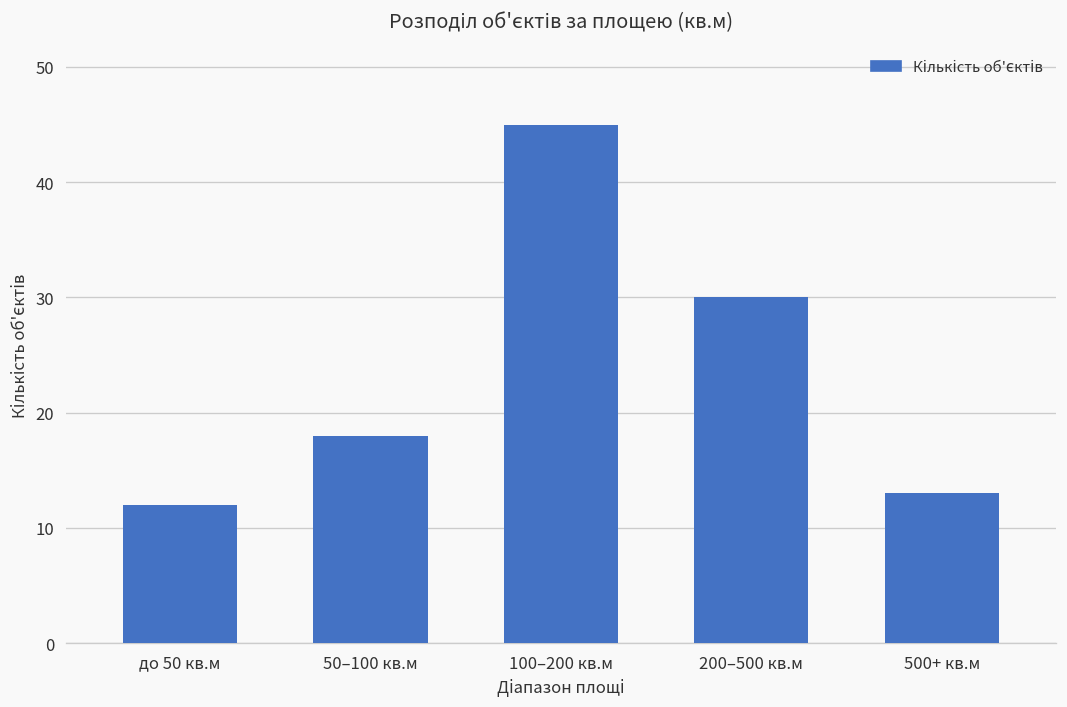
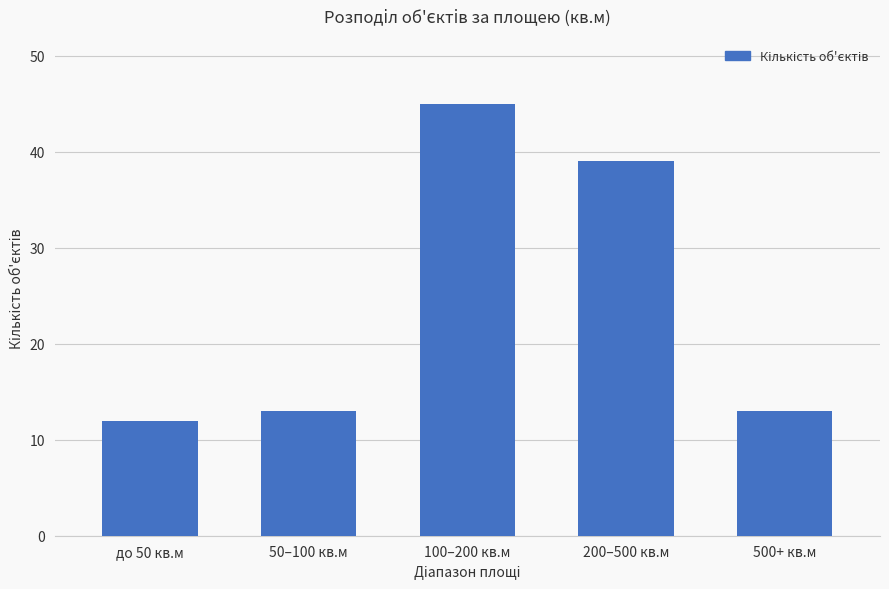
50–100 кв.м: 18 -> 13
200–500 кв.м: 30 -> 39
